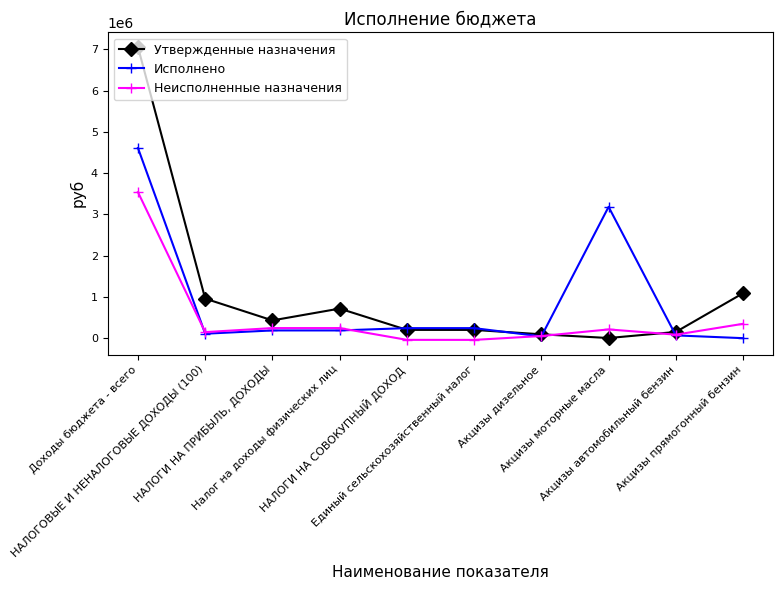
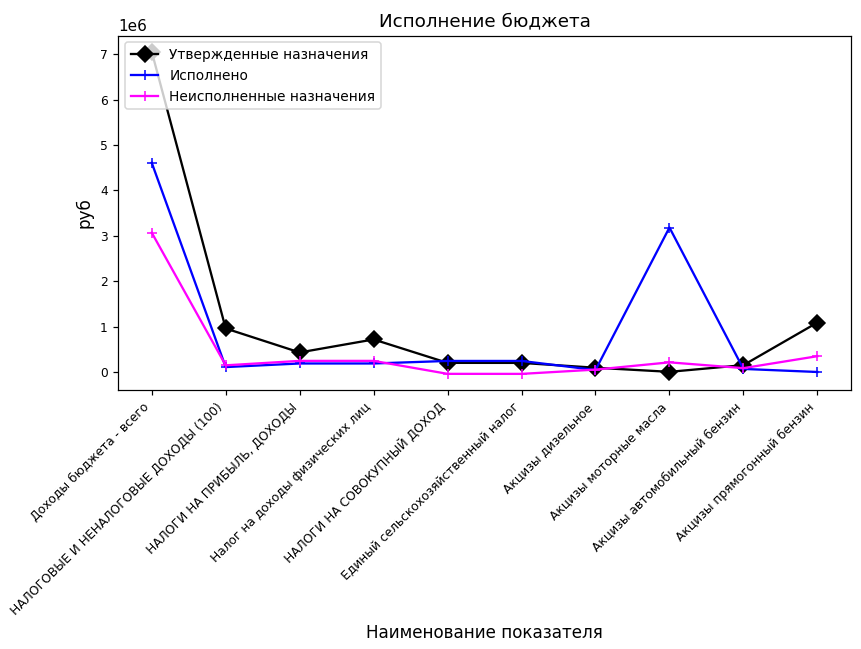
Неисполненные назначения, Доходы бюджета - всего: 3500000 -> 3100000
